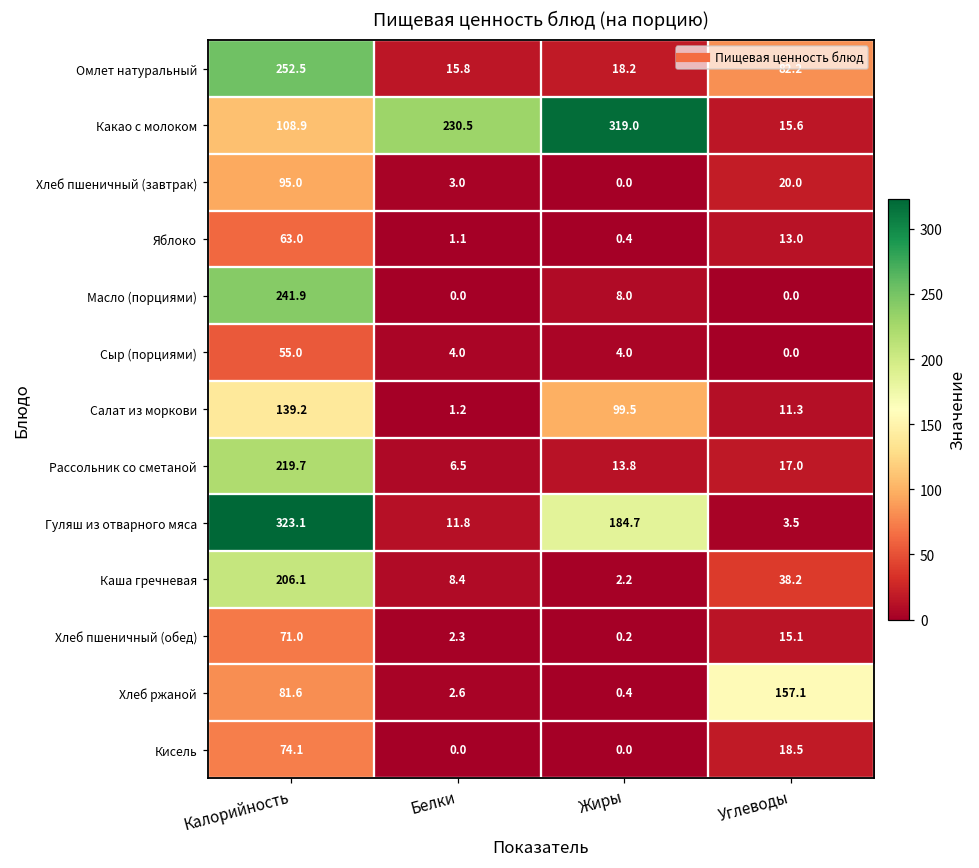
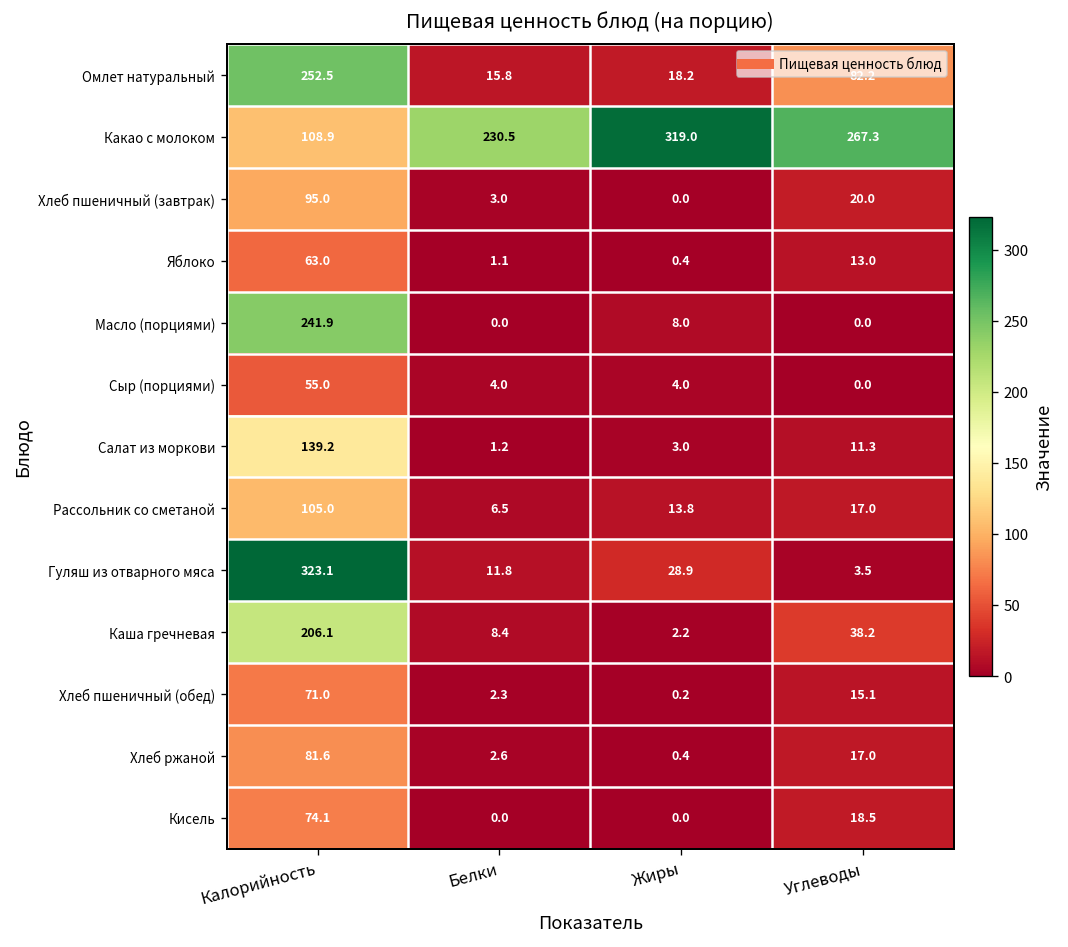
Какао с молоком, Углеводы: 15.6 -> 267.3
Салат из моркови, Жиры: 99.5 -> 3.0
Рассольник со сметаной, Калорийность: 219.7 -> 105.0
Гуляш из отварного мяса, Жиры: 184.7 -> 28.9
Хлеб ржаной, Углеводы: 157.1 -> 17.0
